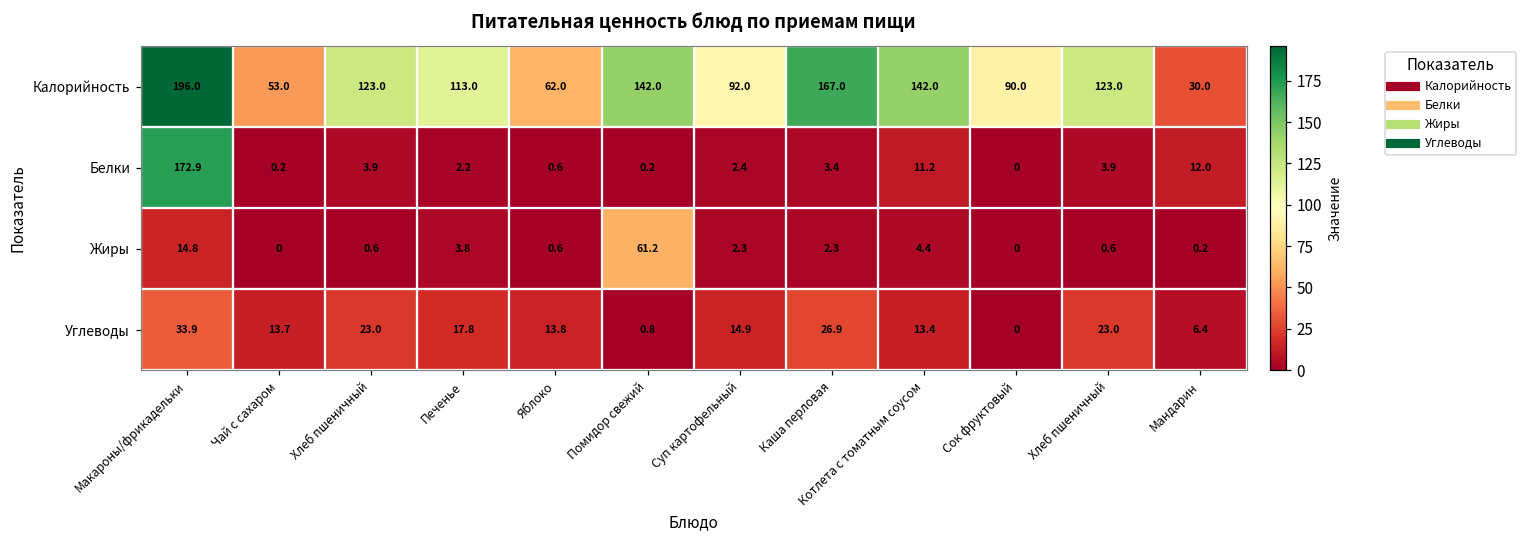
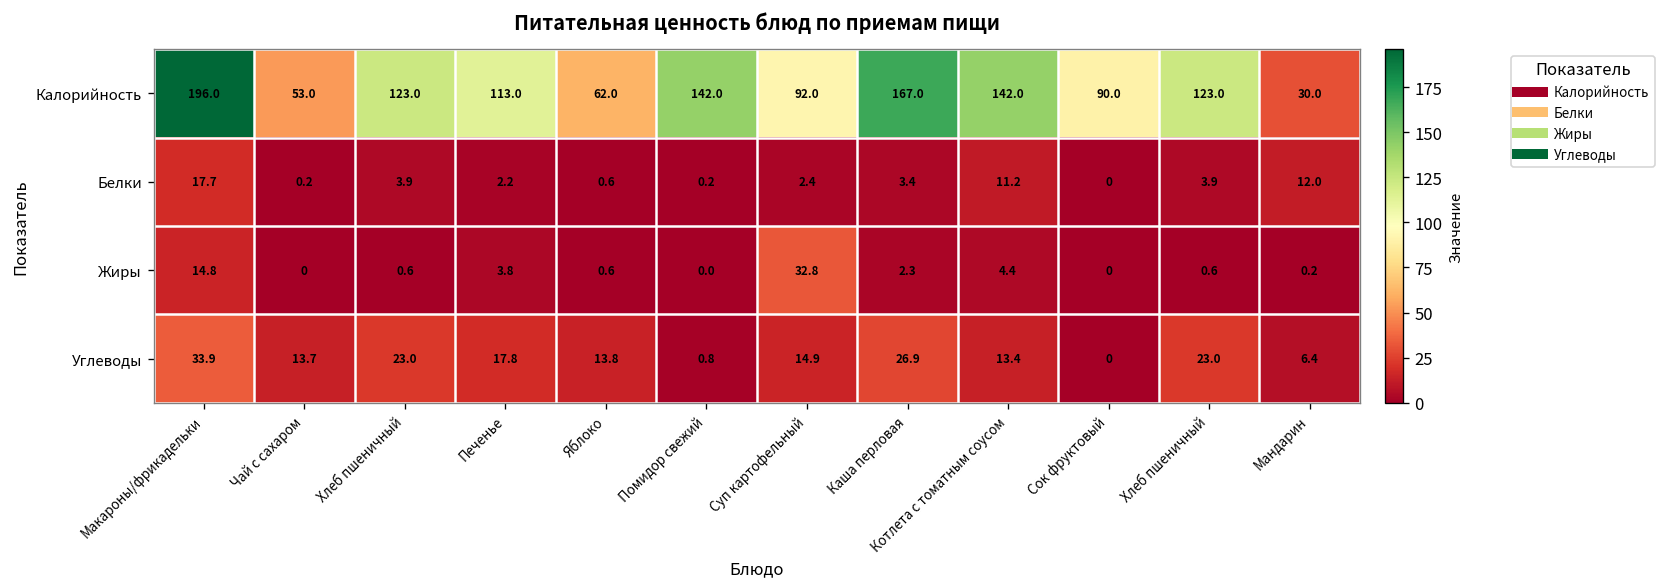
Белки, Макароны/фрикадельки: 172.9 -> 17.7
Жиры, Помидор свежий: 61.2 -> 0.0
Жиры, Суп картофельный: 2.3 -> 32.8
